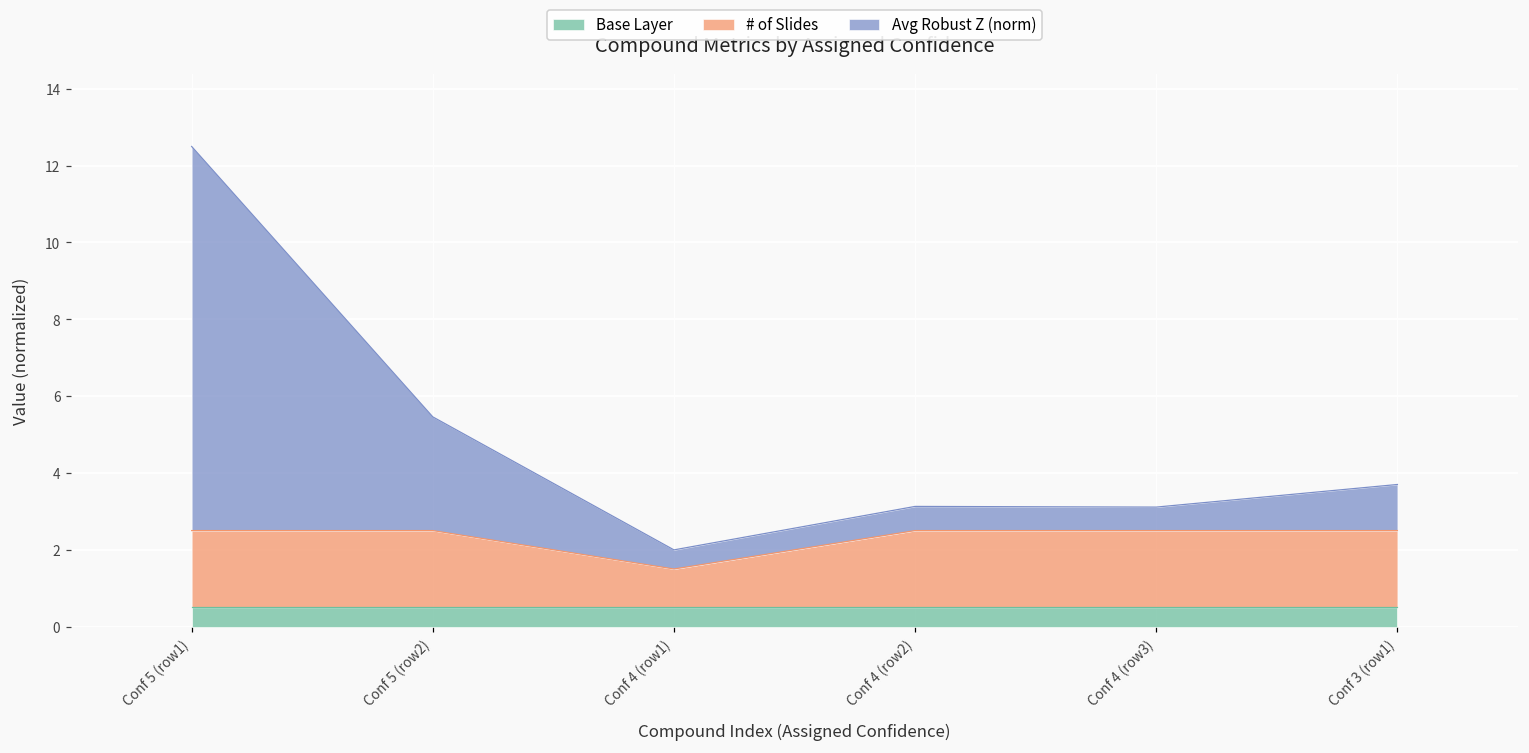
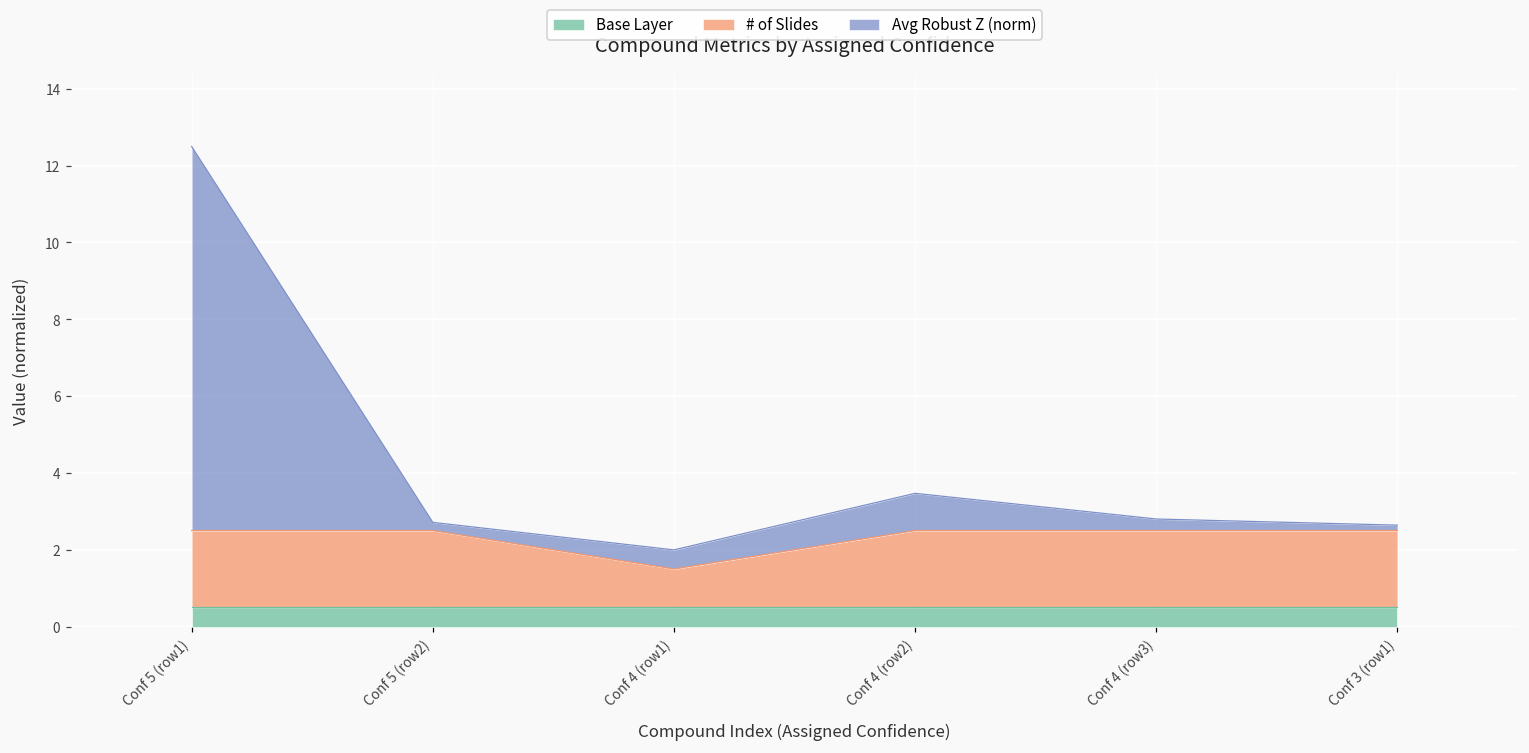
Avg Robust Z (norm), Conf 5 (row2): 3.0 -> 0.2
Avg Robust Z (norm), Conf 4 (row2): 0.6 -> 1.0
Avg Robust Z (norm), Conf 4 (row3): 0.6 -> 0.3
Avg Robust Z (norm), Conf 3 (row1): 1.2 -> 0.1
